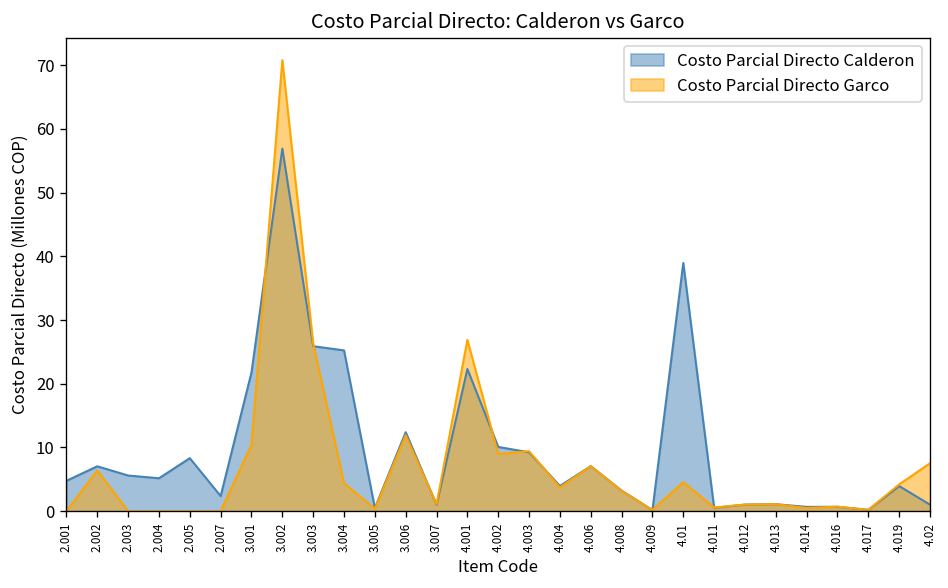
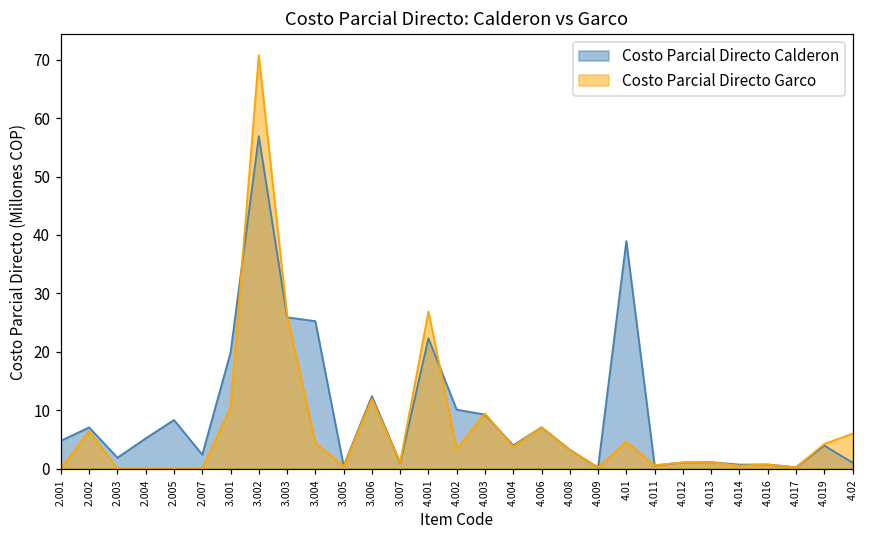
Costo Parcial Directo Calderon, 2.003: 6 -> 2
Costo Parcial Directo Calderon, 3.001: 22 -> 20
Costo Parcial Directo Garco, 4.002: 9 -> 3
Costo Parcial Directo Garco, 4.02: 8 -> 6
